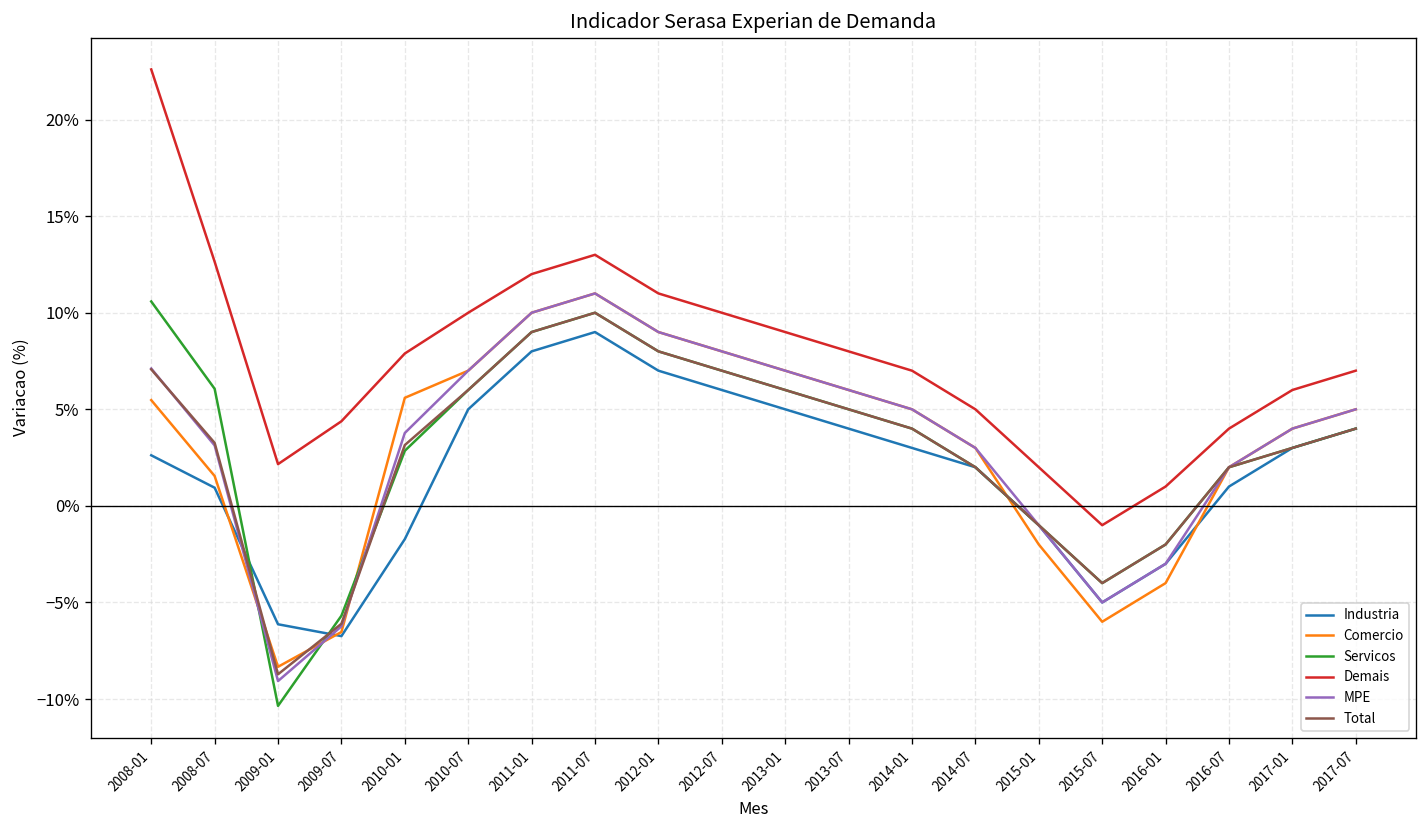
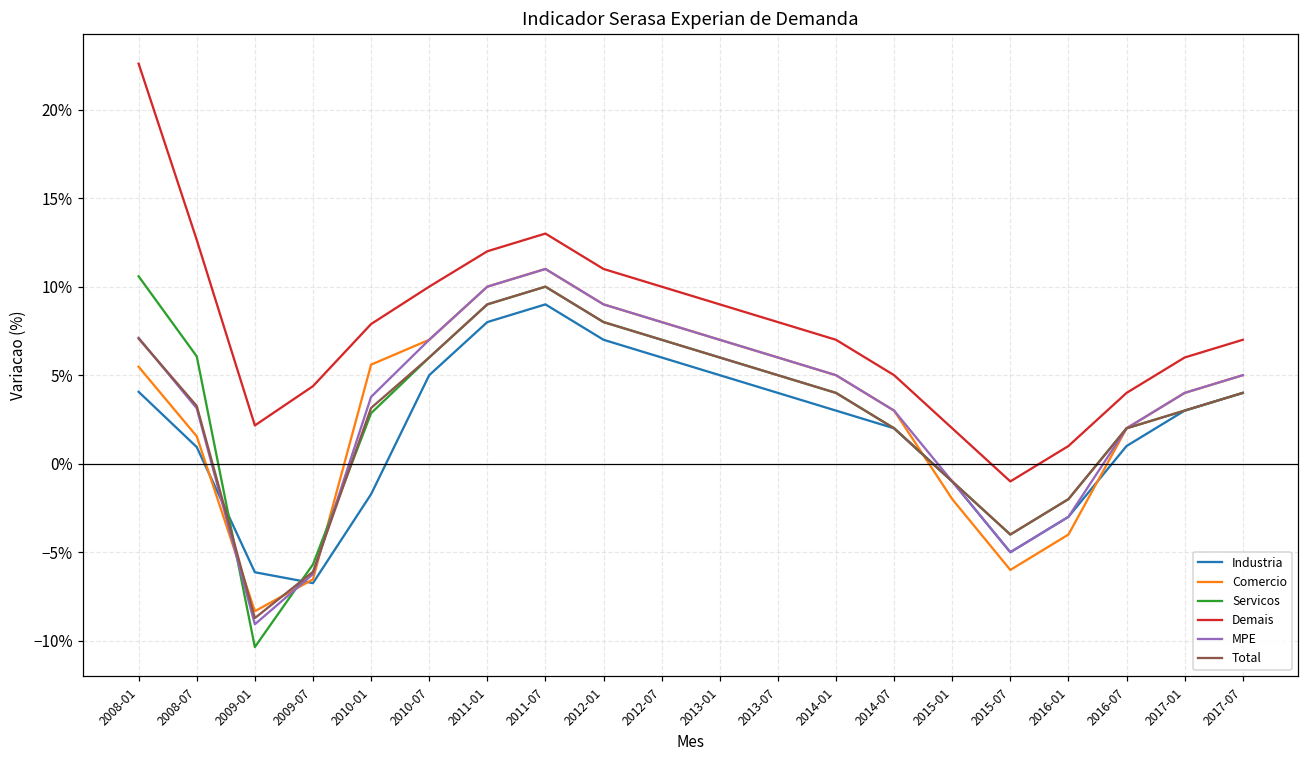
Industria, 2008-01: 2.6% -> 4.1%
